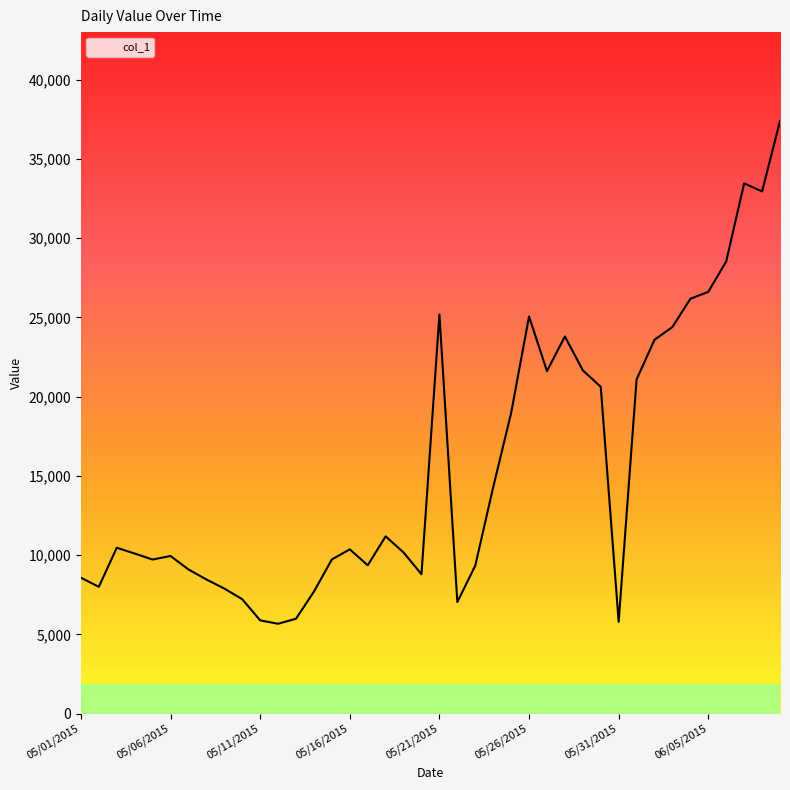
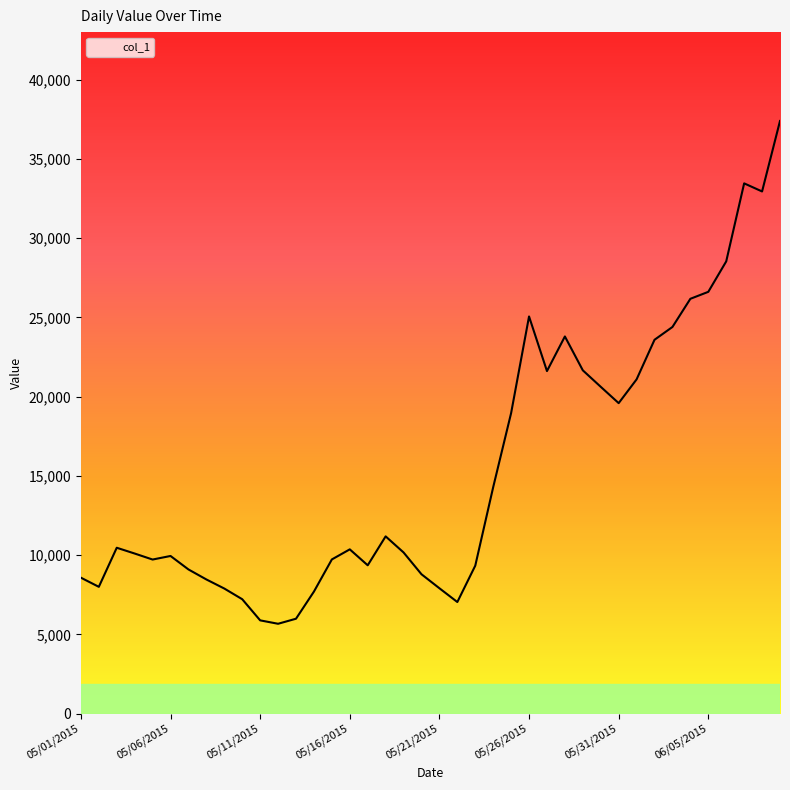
05/21/2015: 25,200 -> 7,900
05/31/2015: 5,800 -> 19,600
